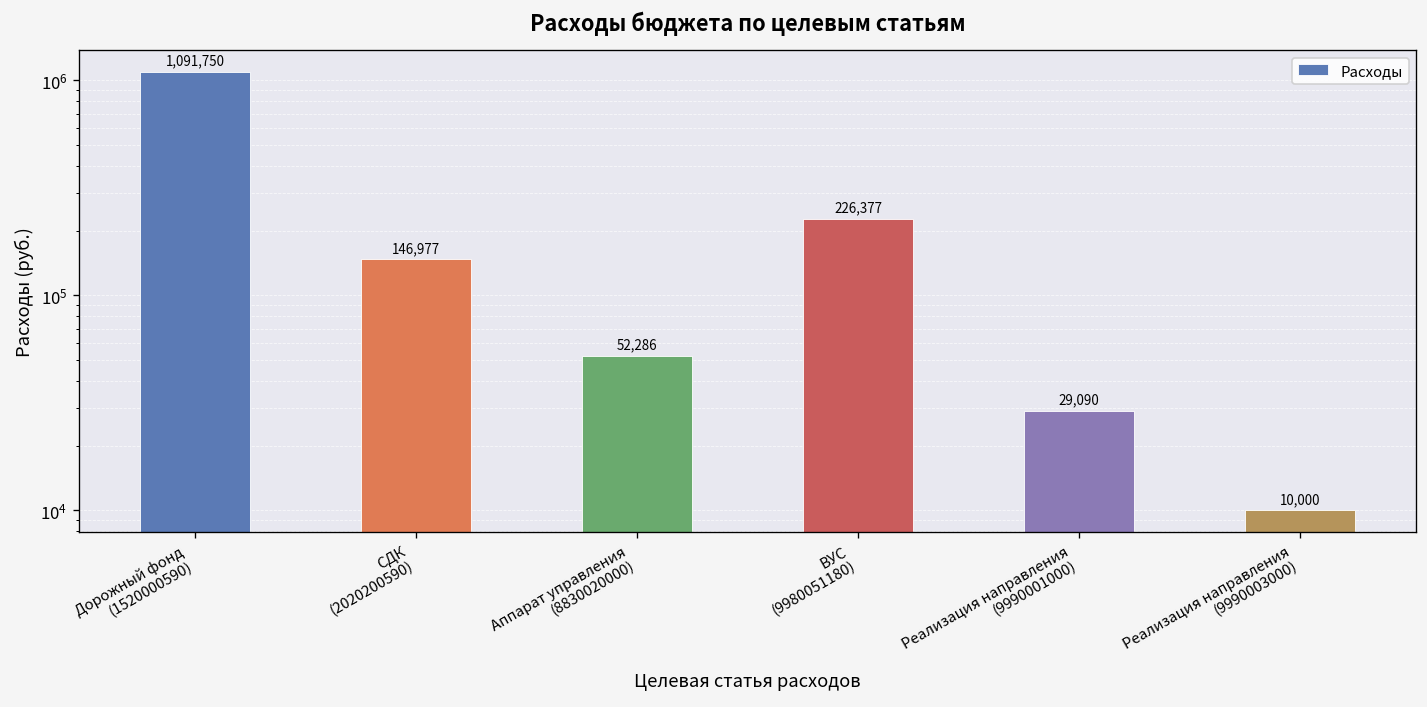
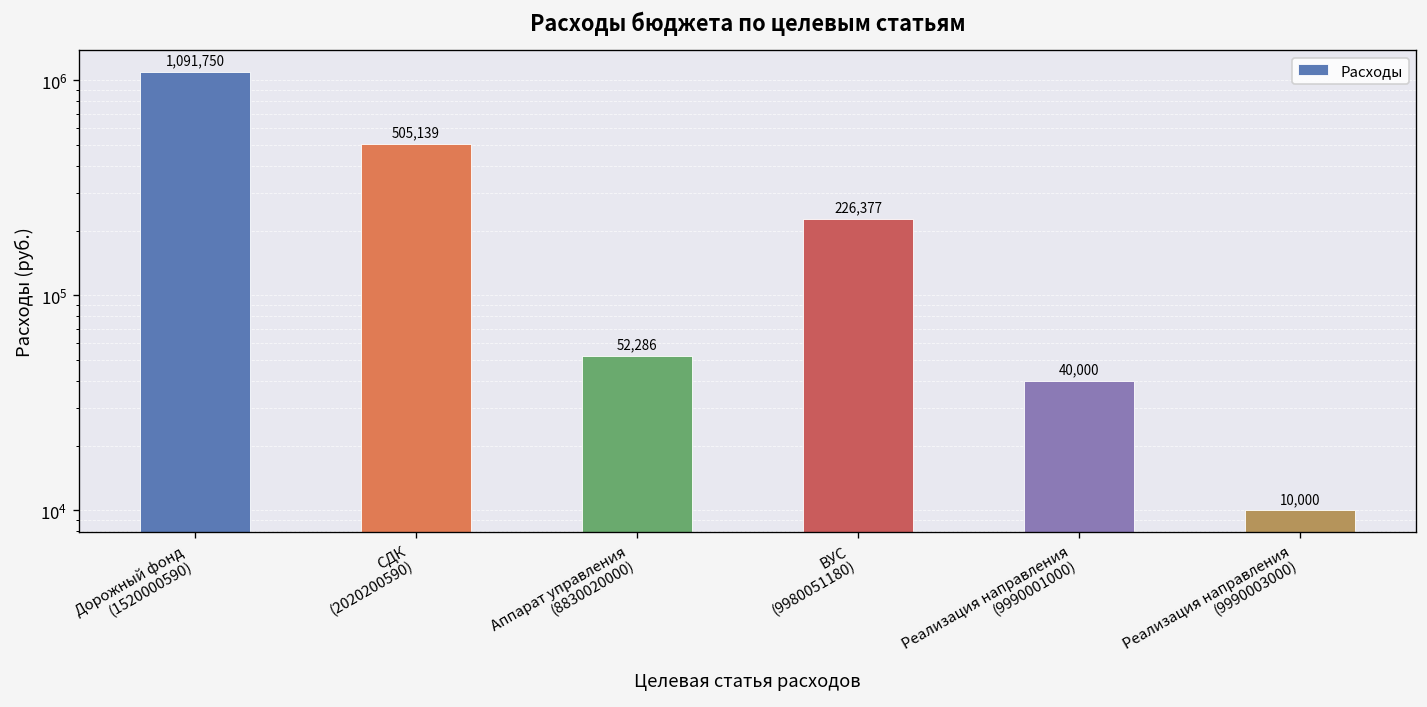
СДК (2020200590): 146,977 -> 505,139
Реализация направления (9990001000): 29,090 -> 40,000
